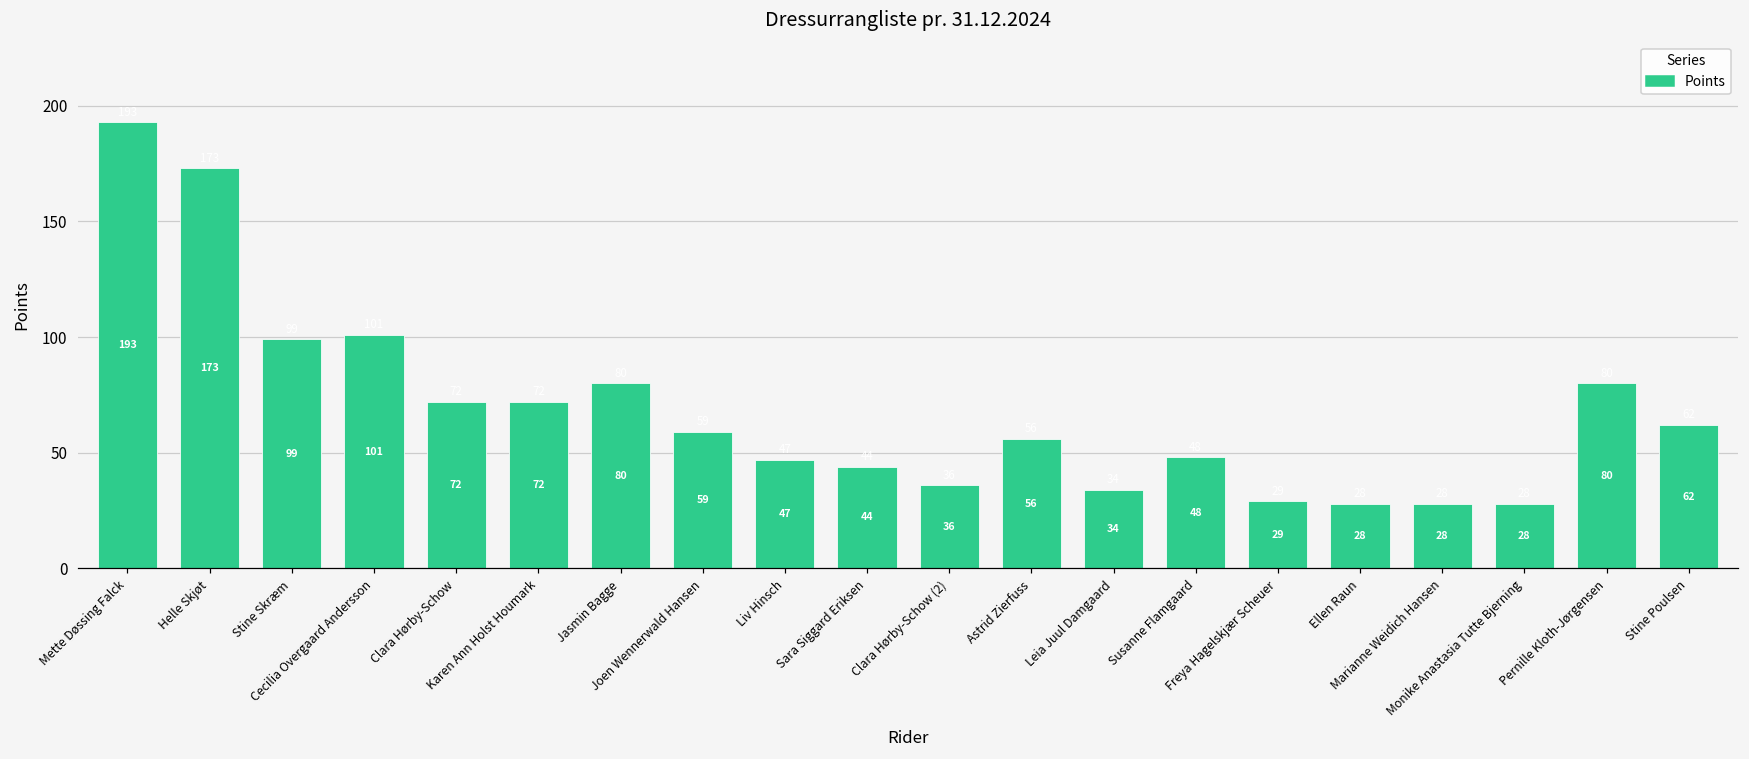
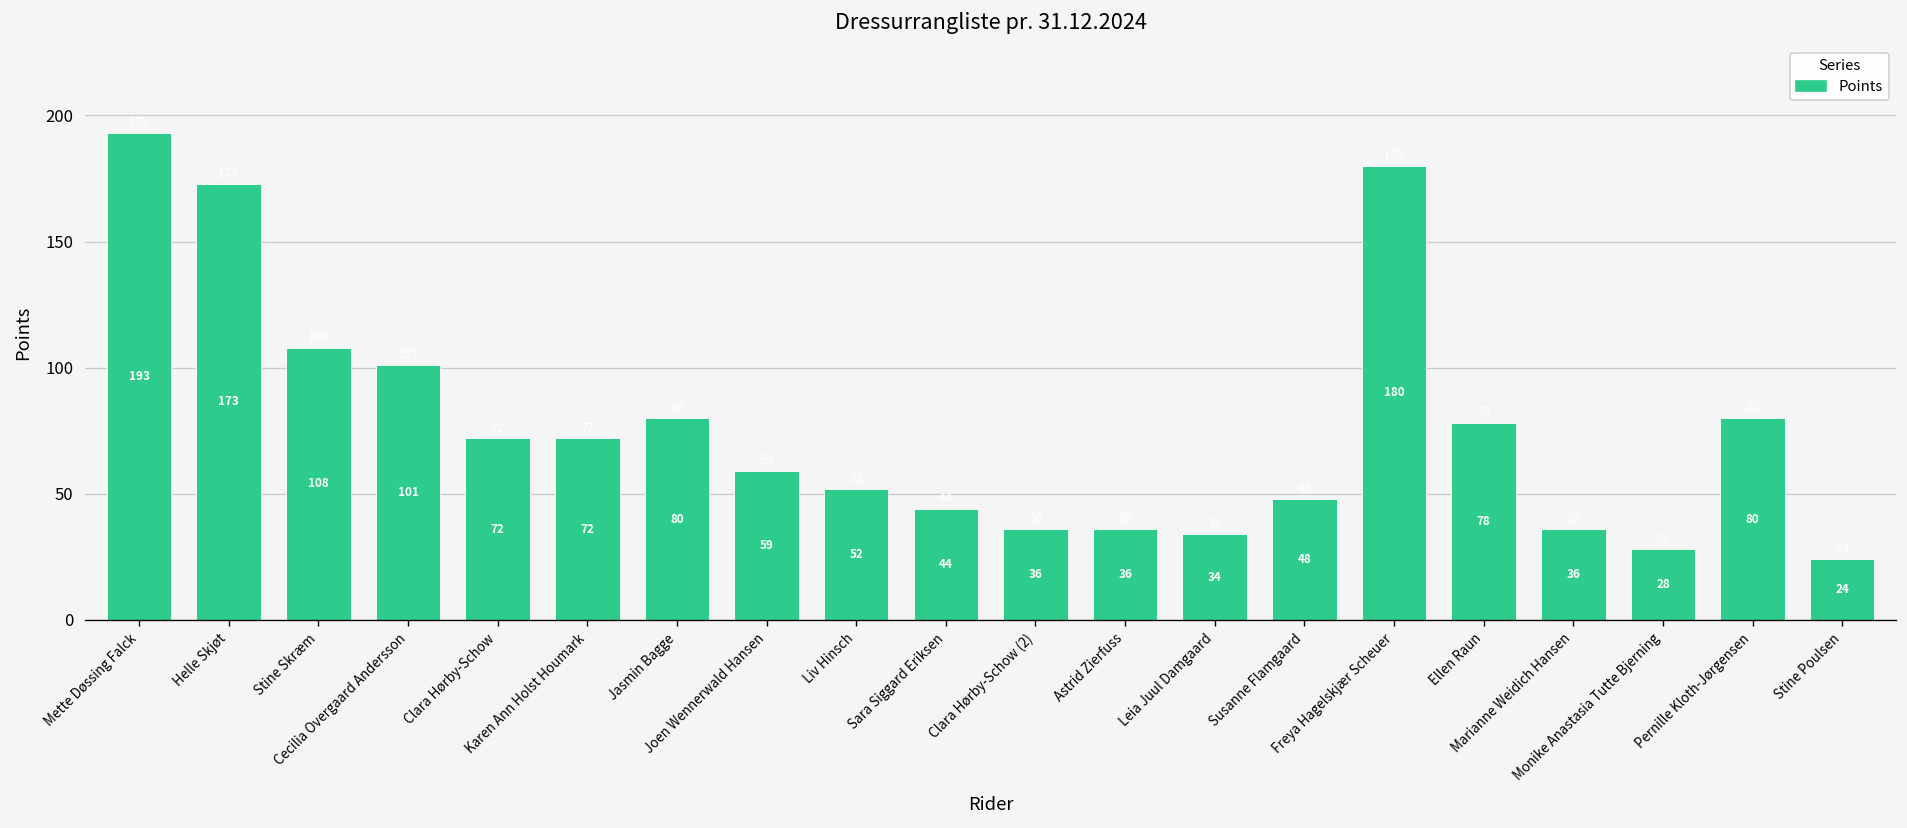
Stine Skræm: 99 -> 108
Liv Hinsch: 47 -> 52
Astrid Zierfuss: 56 -> 36
Freya Hagelskjær Scheuer: 29 -> 180
Ellen Raun: 28 -> 78
Marianne Weidich Hansen: 28 -> 36
Stine Poulsen: 62 -> 24
